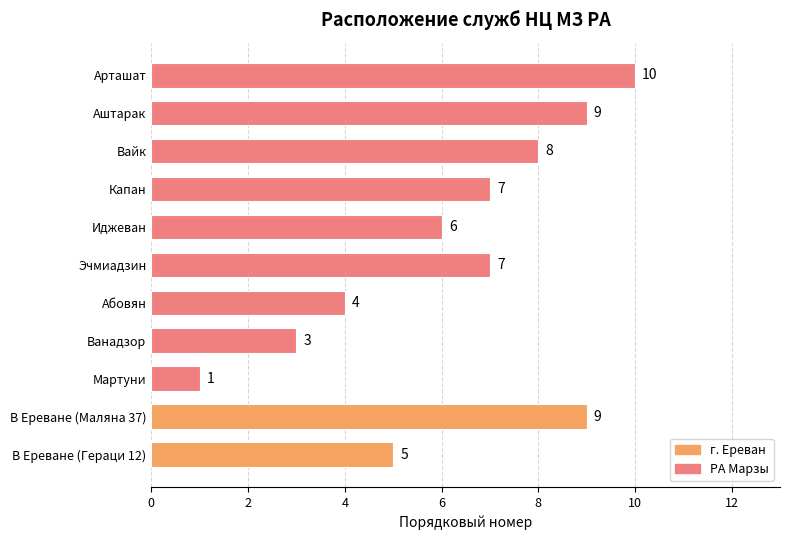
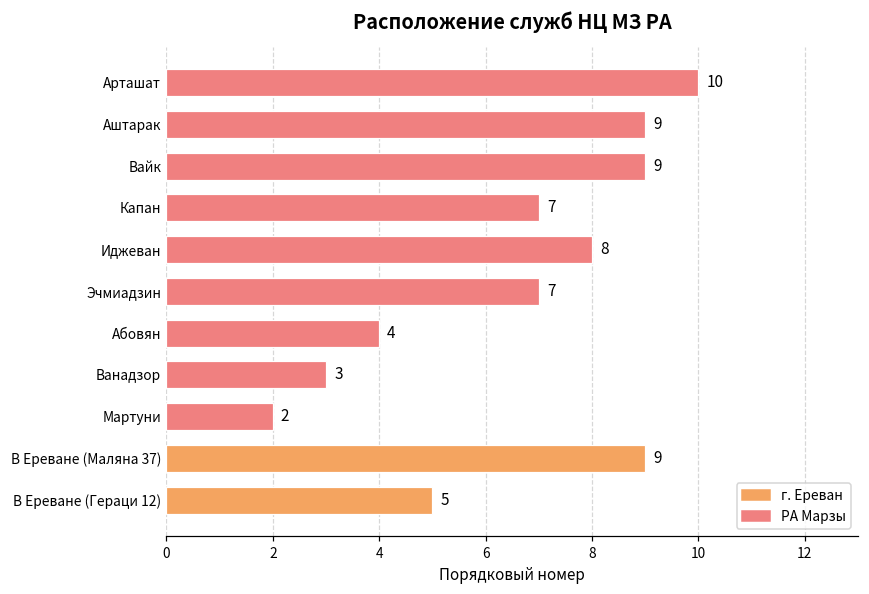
Вайк: 8 -> 9
Иджеван: 6 -> 8
Мартуни: 1 -> 2
